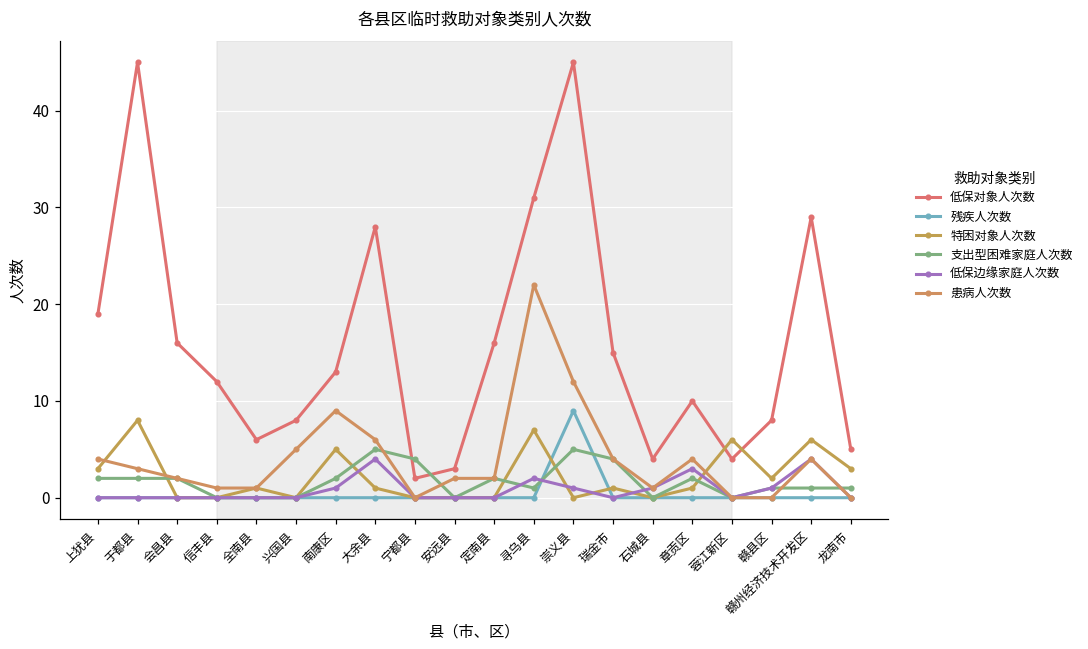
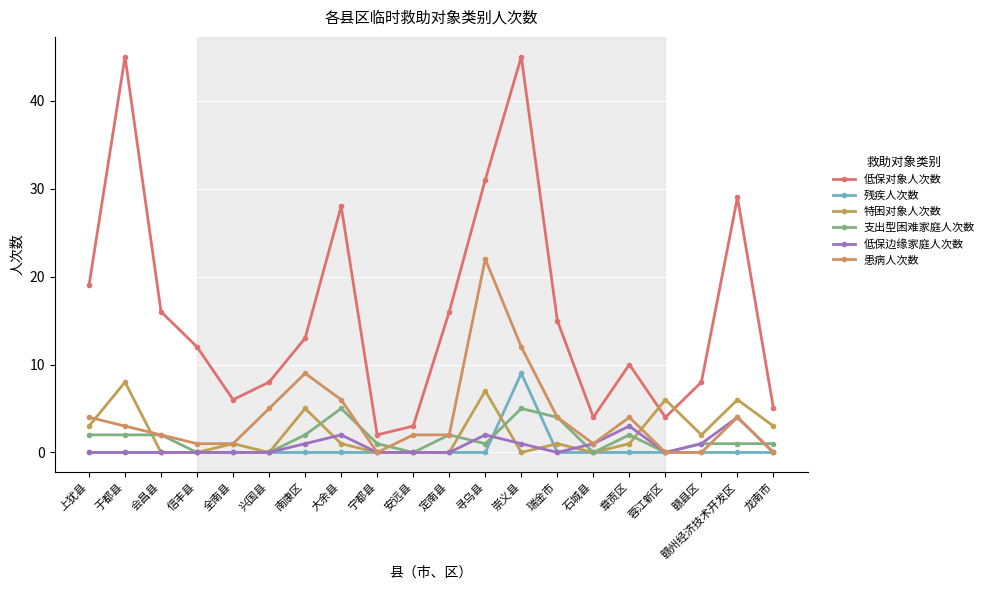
低保边缘家庭人次数, 大余县: 4 -> 2
支出型困难家庭人次数, 宁都县: 4 -> 1
